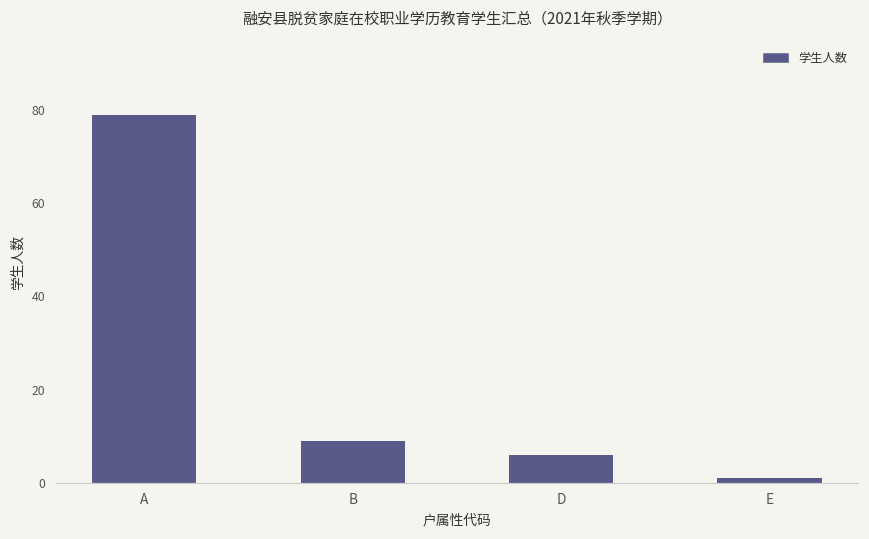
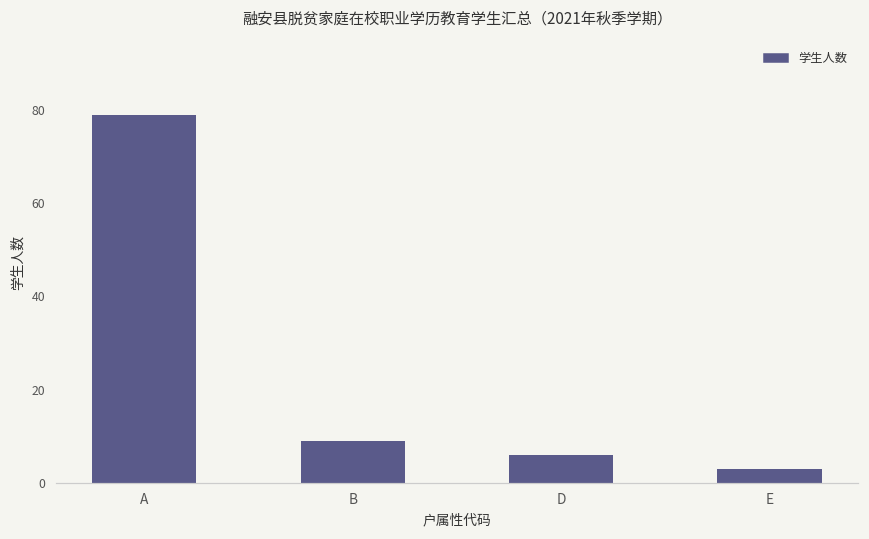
E: 1 -> 3
